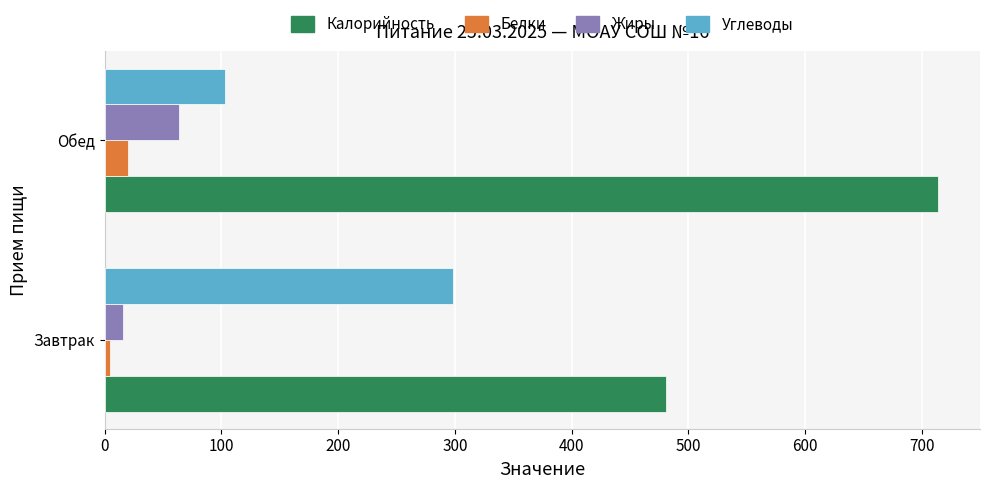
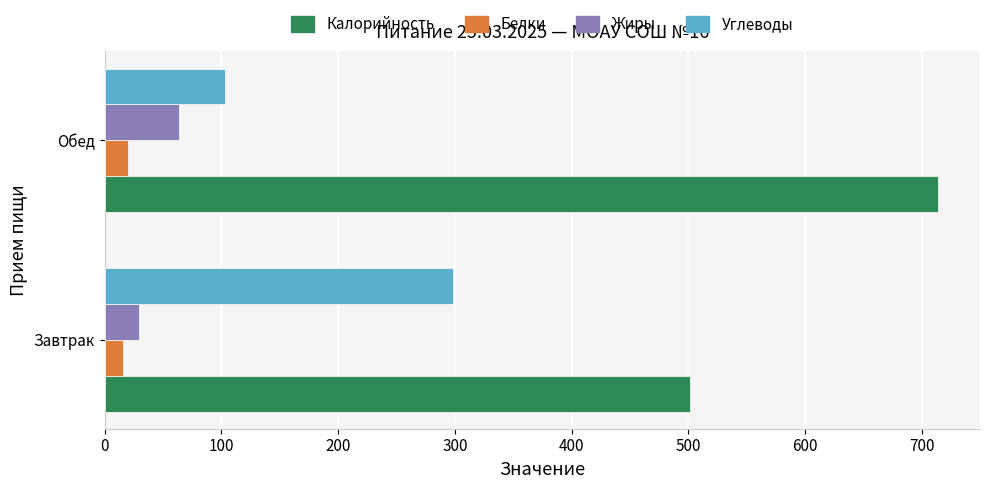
Жиры, Завтрак: 16 -> 29
Белки, Завтрак: 5 -> 16
Калорийность, Завтрак: 481 -> 501
